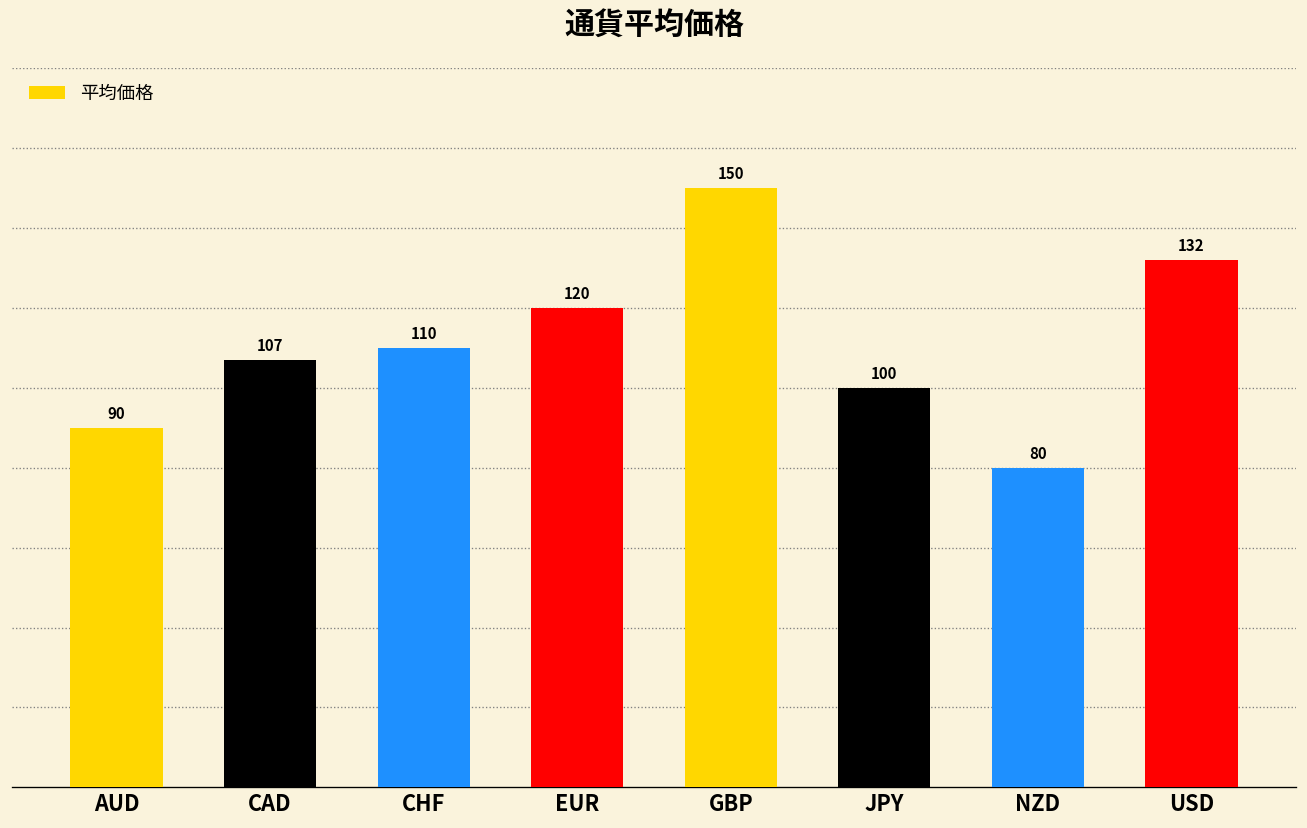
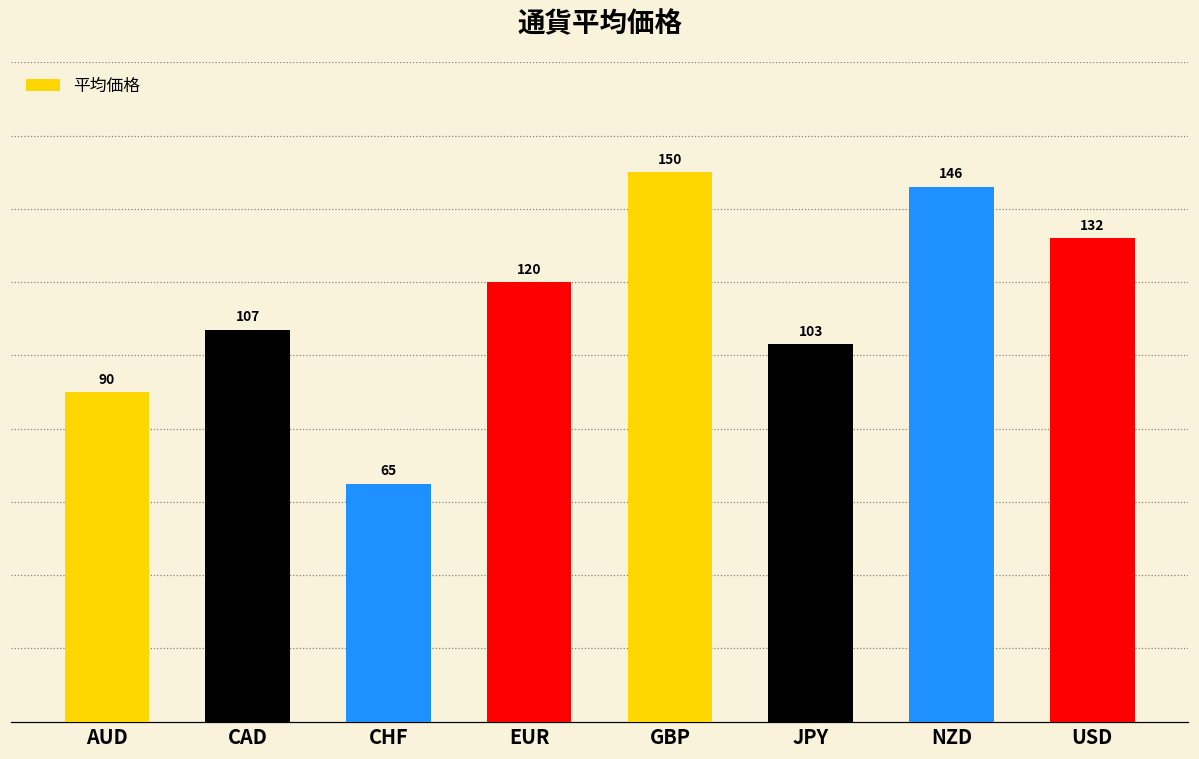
CHF: 110 -> 65
JPY: 100 -> 103
NZD: 80 -> 146
